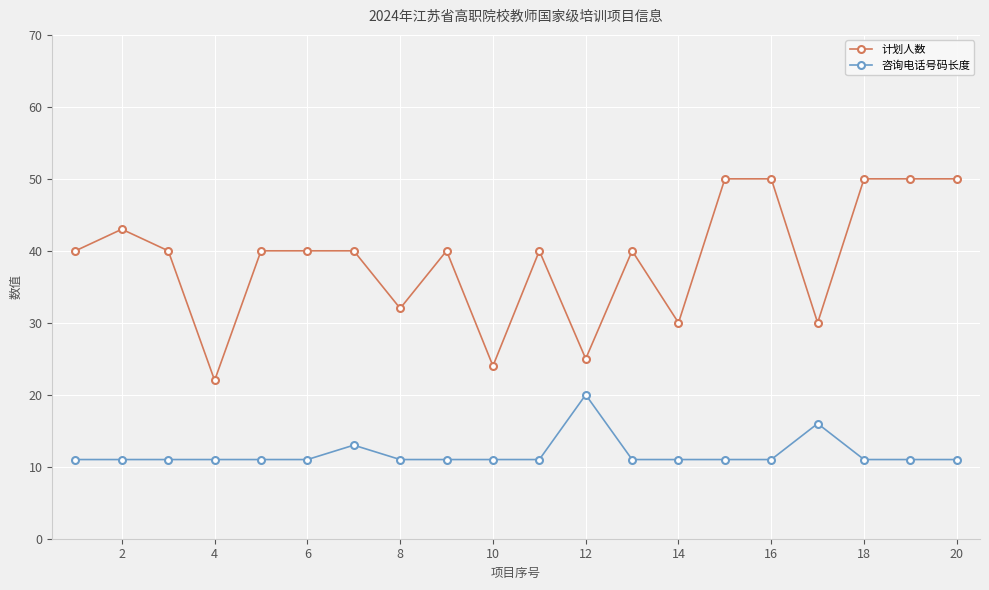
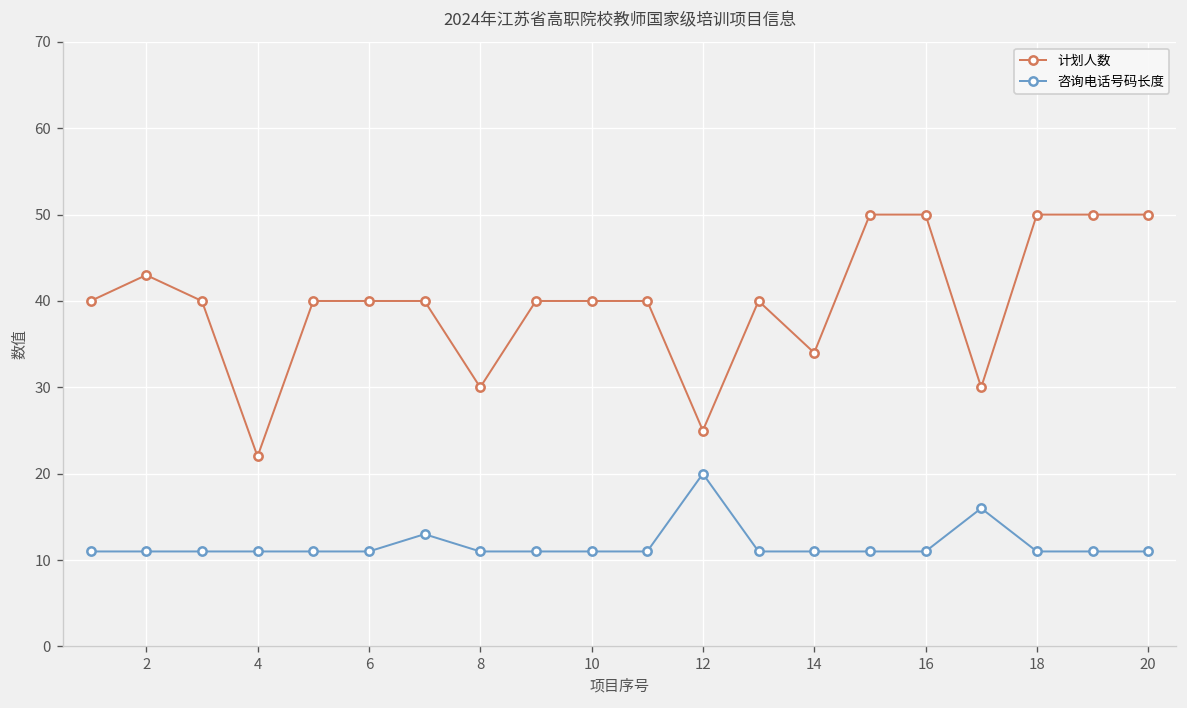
计划人数, 8: 32 -> 30
计划人数, 10: 24 -> 40
计划人数, 14: 30 -> 34
